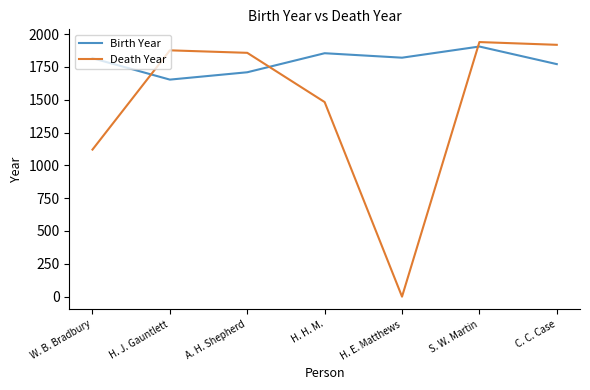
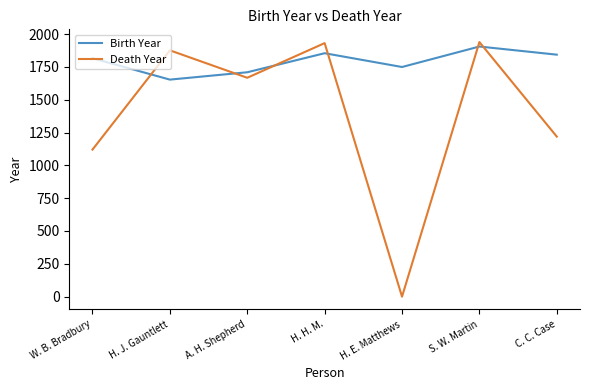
Death Year, A. H. Shepherd: 1860 -> 1670
Death Year, H. H. M.: 1480 -> 1930
Birth Year, H. E. Matthews: 1820 -> 1750
Birth Year, C. C. Case: 1770 -> 1840
Death Year, C. C. Case: 1920 -> 1220
